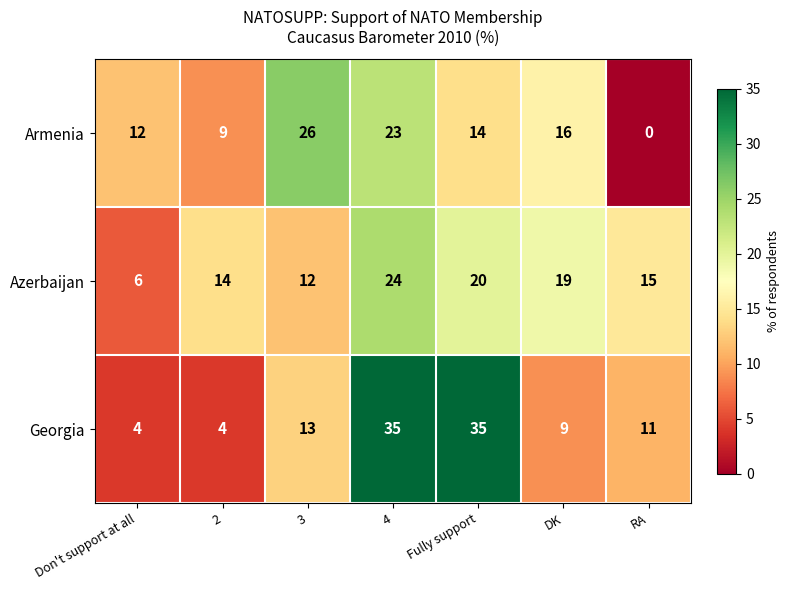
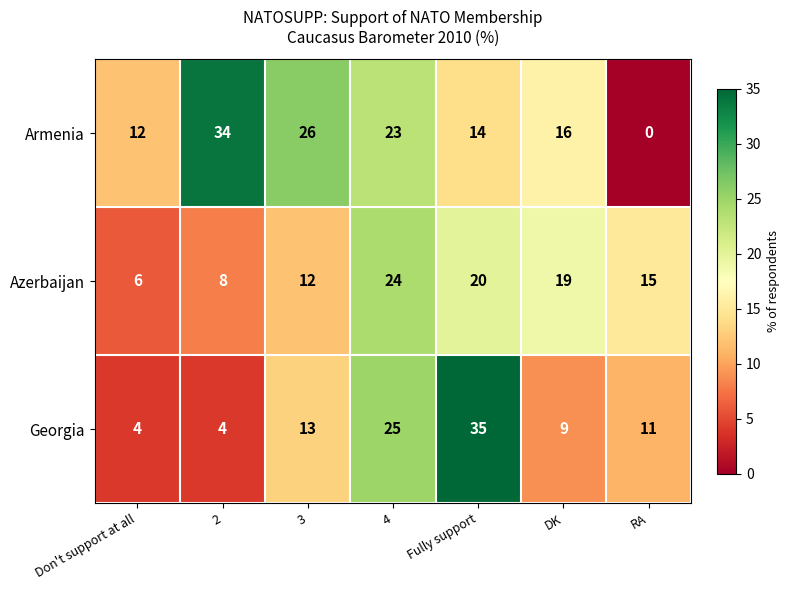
Armenia, 2: 9 -> 34
Azerbaijan, 2: 14 -> 8
Georgia, 4: 35 -> 25
